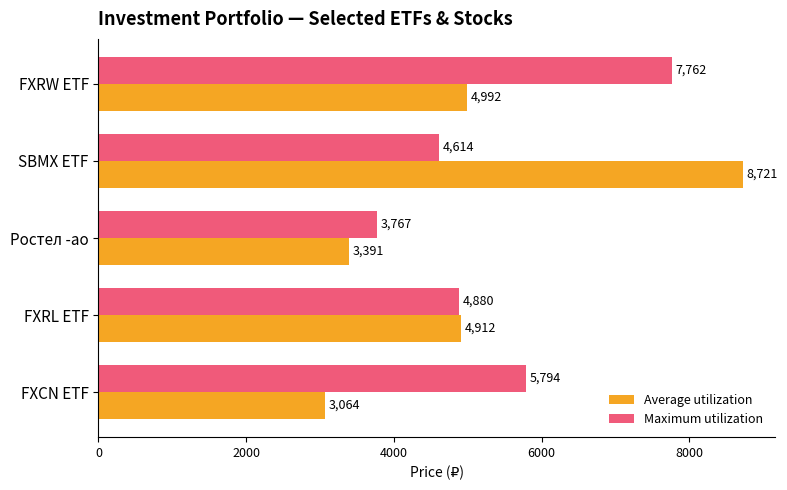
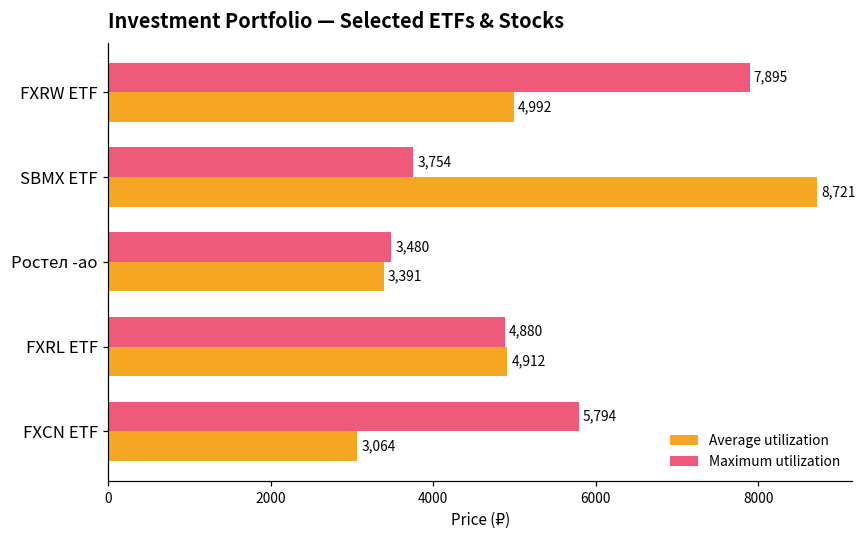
Maximum utilization, FXRW ETF: 7,762 -> 7,895
Maximum utilization, SBMX ETF: 4,614 -> 3,754
Maximum utilization, Ростел -ао: 3,767 -> 3,480
